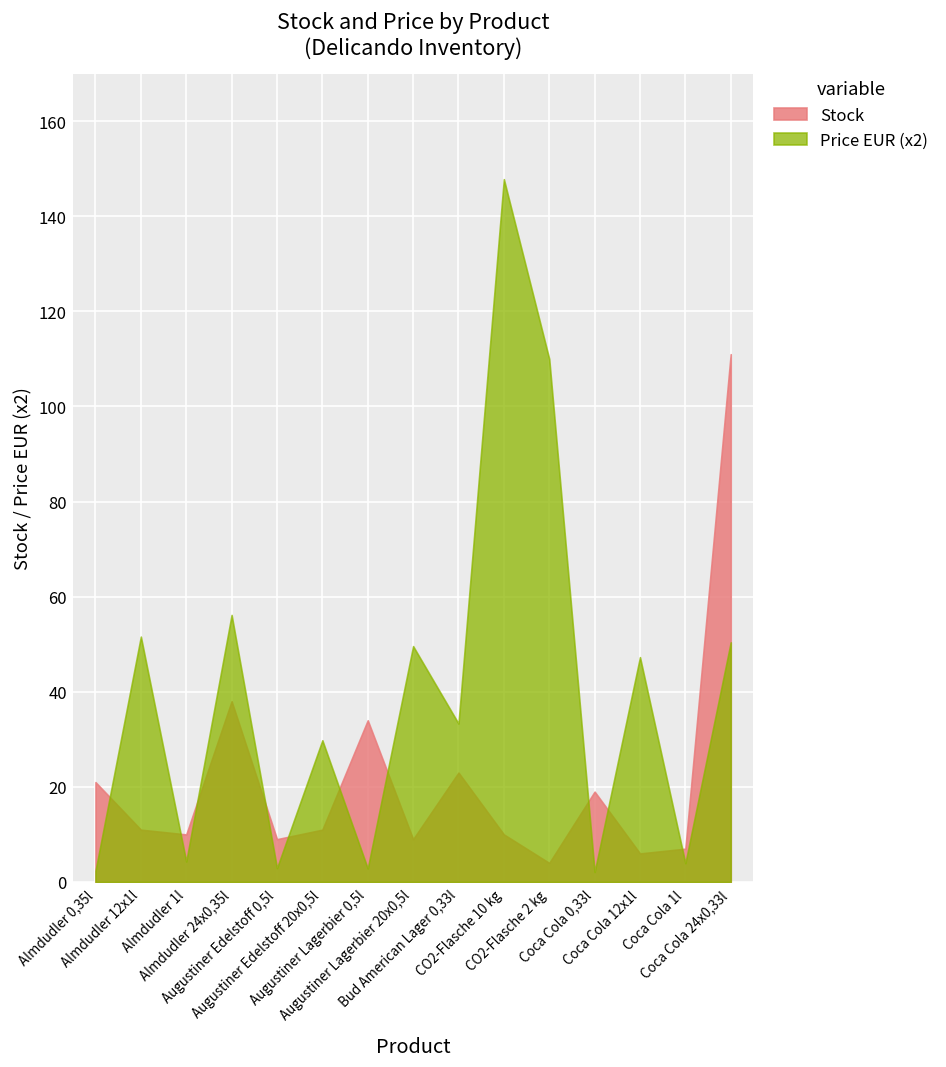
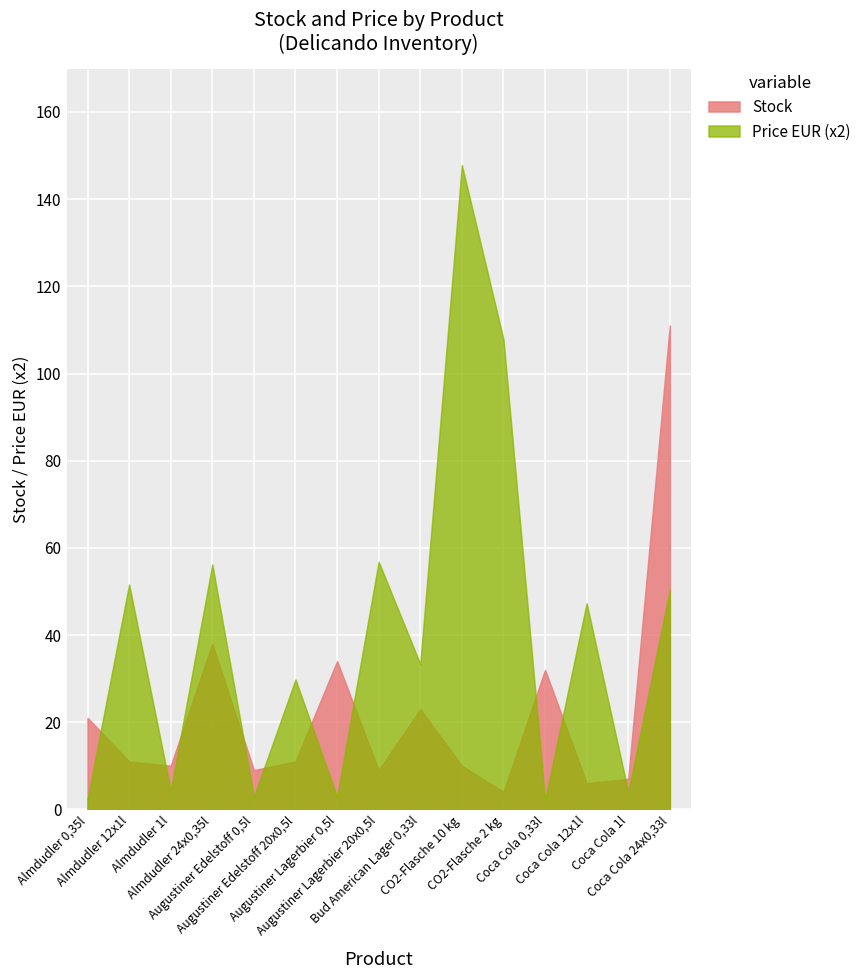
Price EUR (x2), Augustiner Lagerbier 20x0,5l: 50 -> 57
Price EUR (x2), CO2-Flasche 2 kg: 110 -> 108
Stock, Coca Cola 0,33l: 19 -> 32
